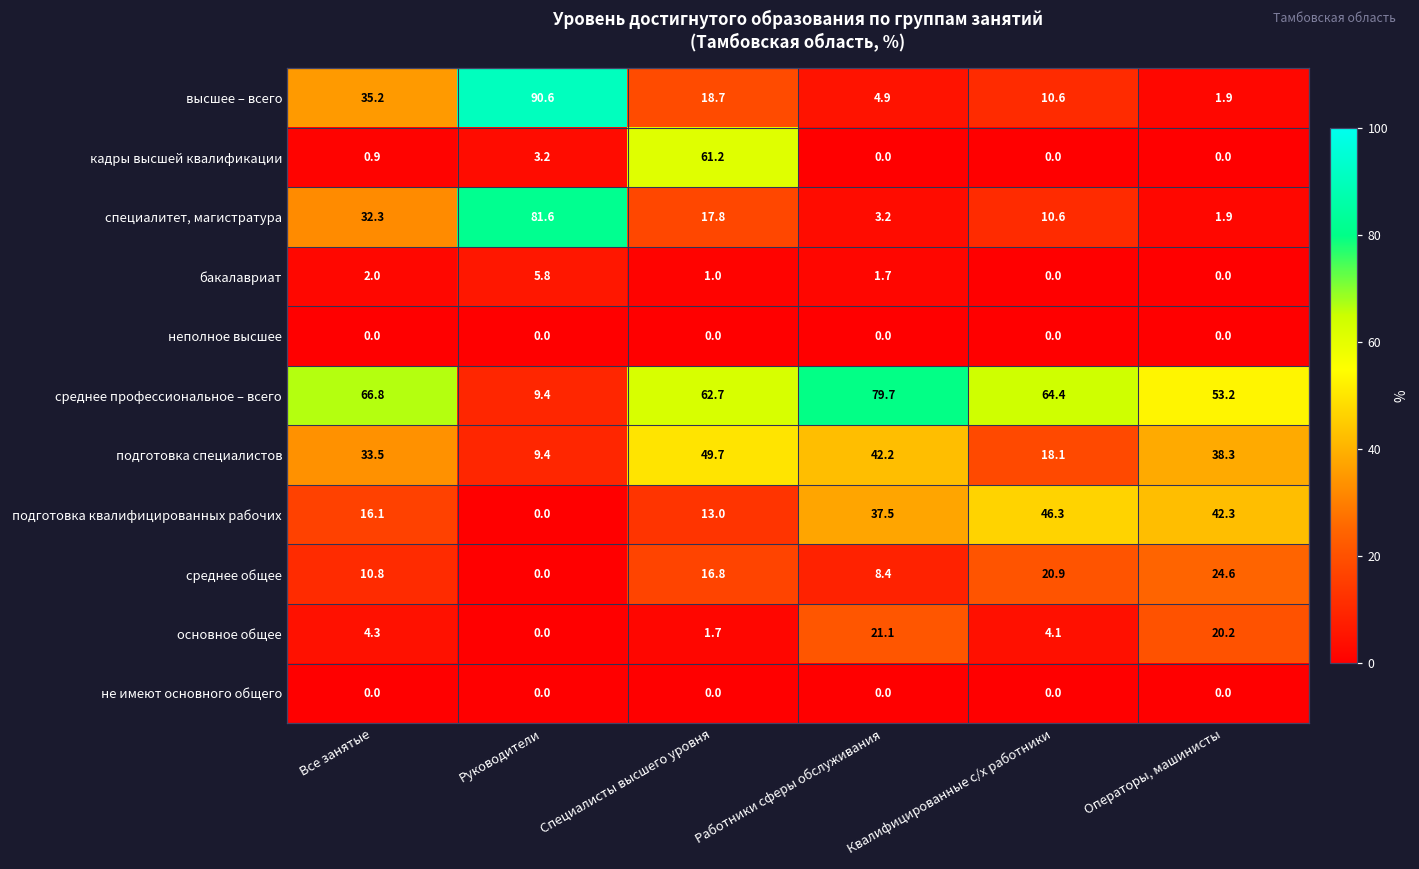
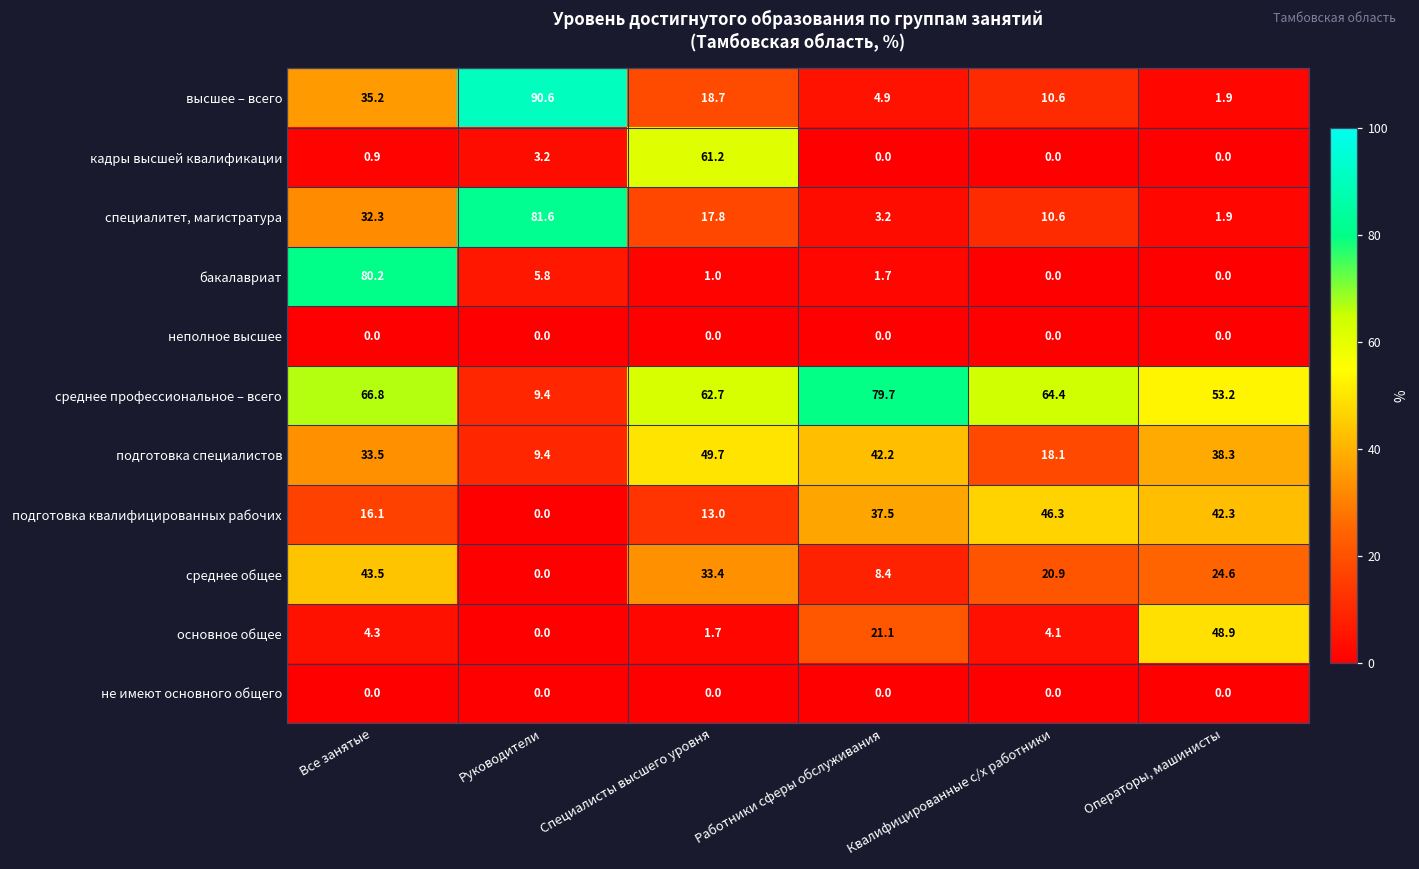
бакалавриат, Все занятые: 2.0 -> 80.2
среднее общее, Все занятые: 10.8 -> 43.5
среднее общее, Специалисты высшего уровня: 16.8 -> 33.4
основное общее, Операторы, машинисты: 20.2 -> 48.9
